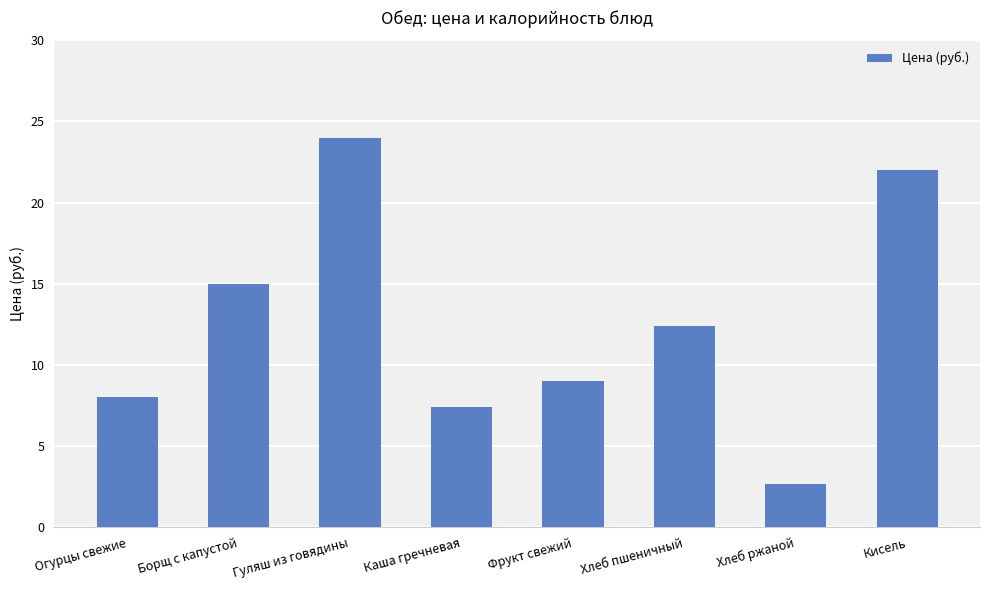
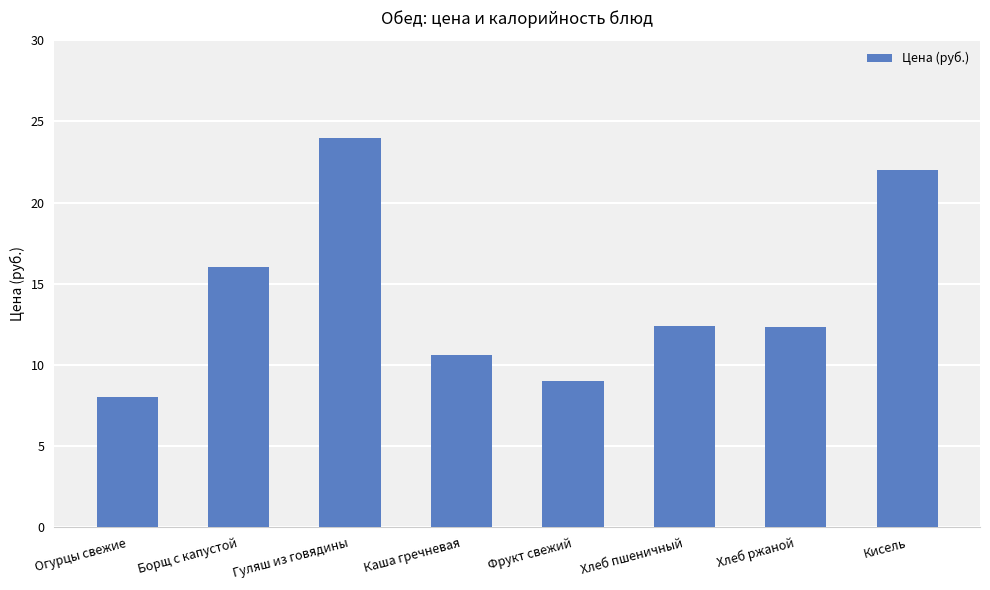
Борщ с капустой: 15 -> 16
Каша гречневая: 7.4 -> 10.6
Хлеб ржаной: 2.7 -> 12.4
